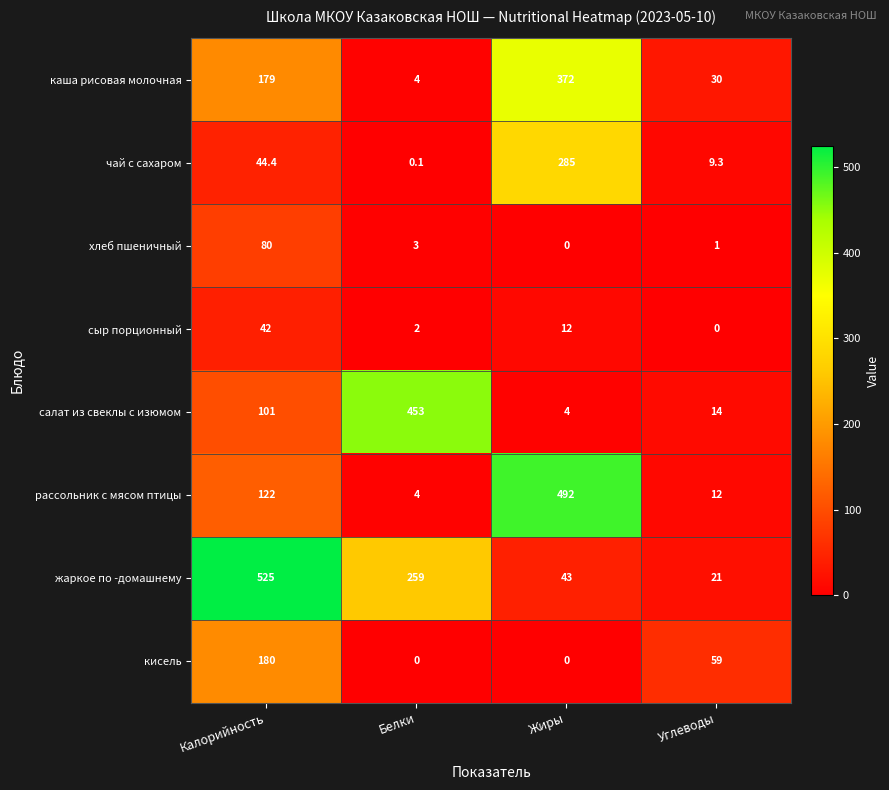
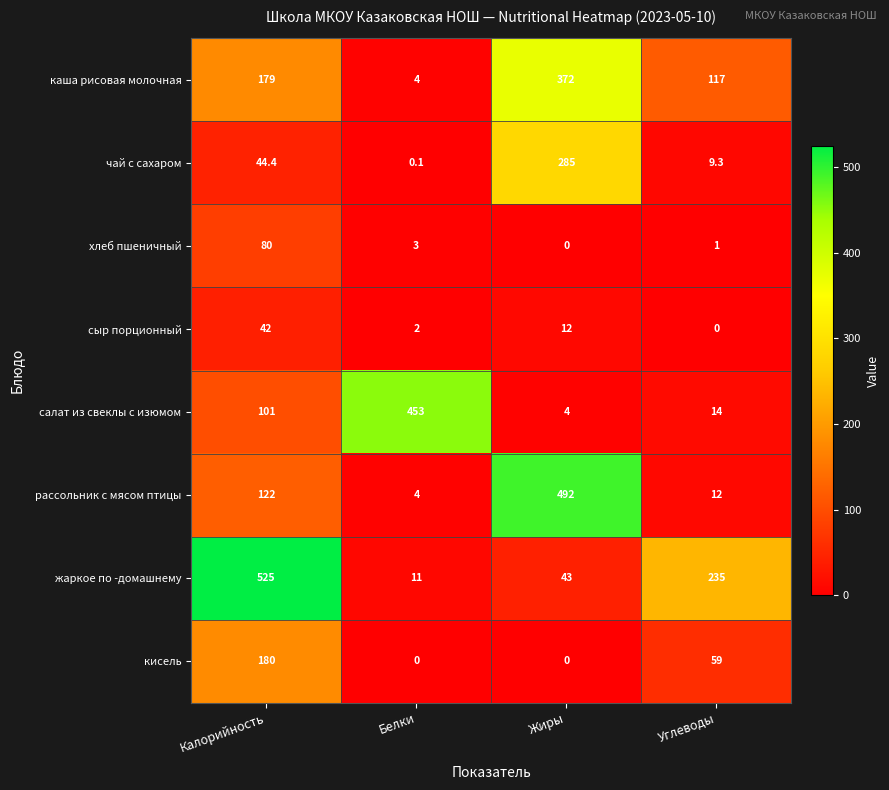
каша рисовая молочная, Углеводы: 30 -> 117
жаркое по -домашнему, Белки: 259 -> 11
жаркое по -домашнему, Углеводы: 21 -> 235
